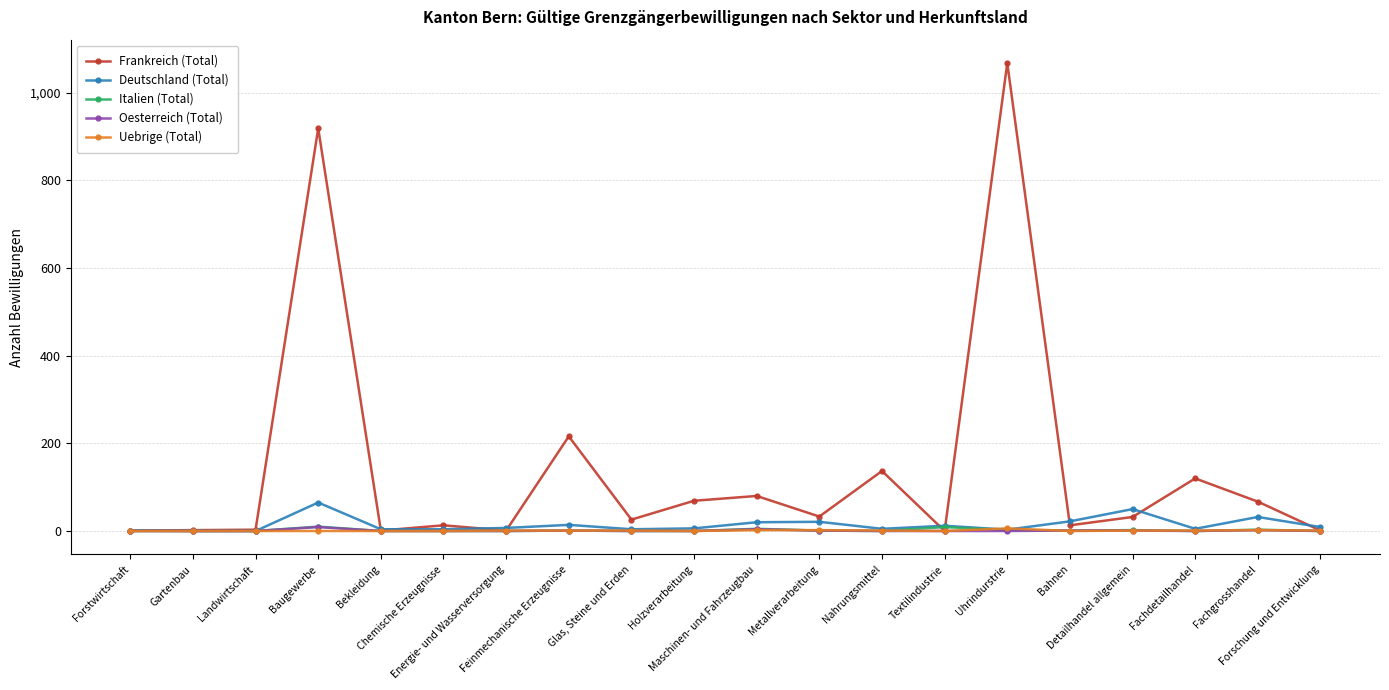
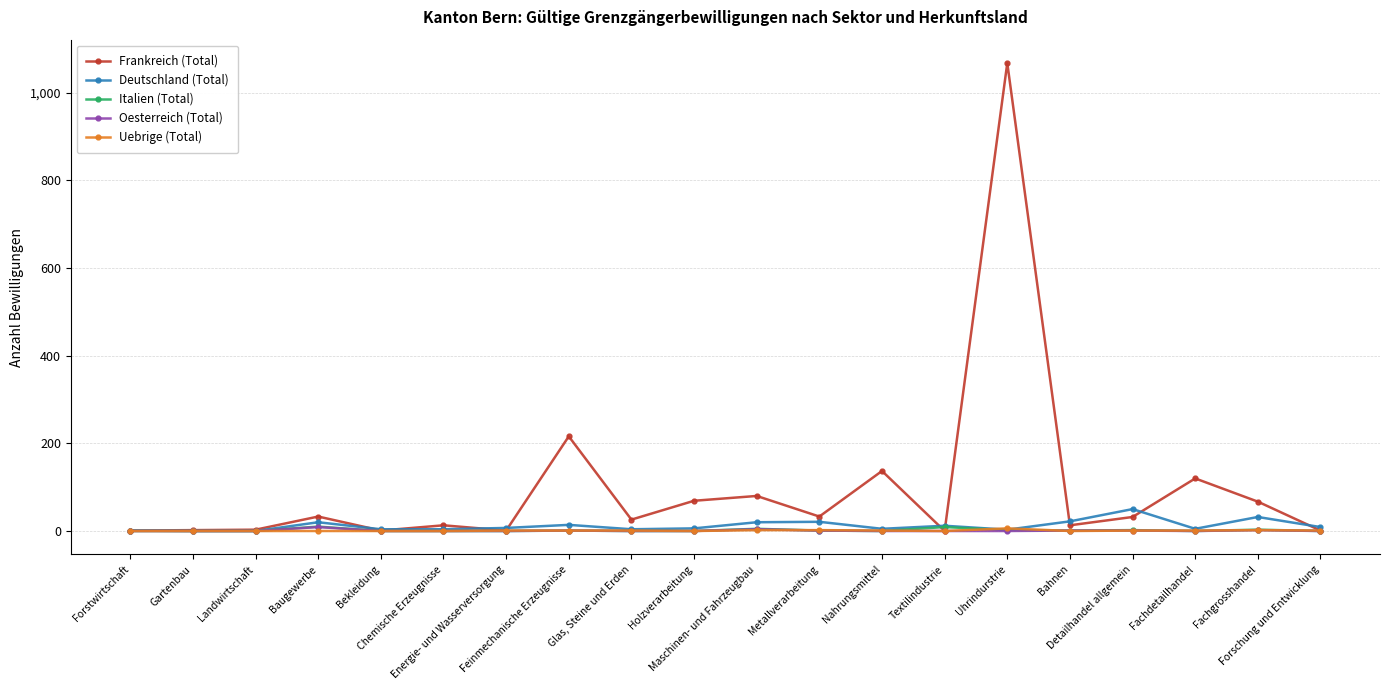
Frankreich (Total), Baugewerbe: 920 -> 30
Deutschland (Total), Baugewerbe: 70 -> 20
